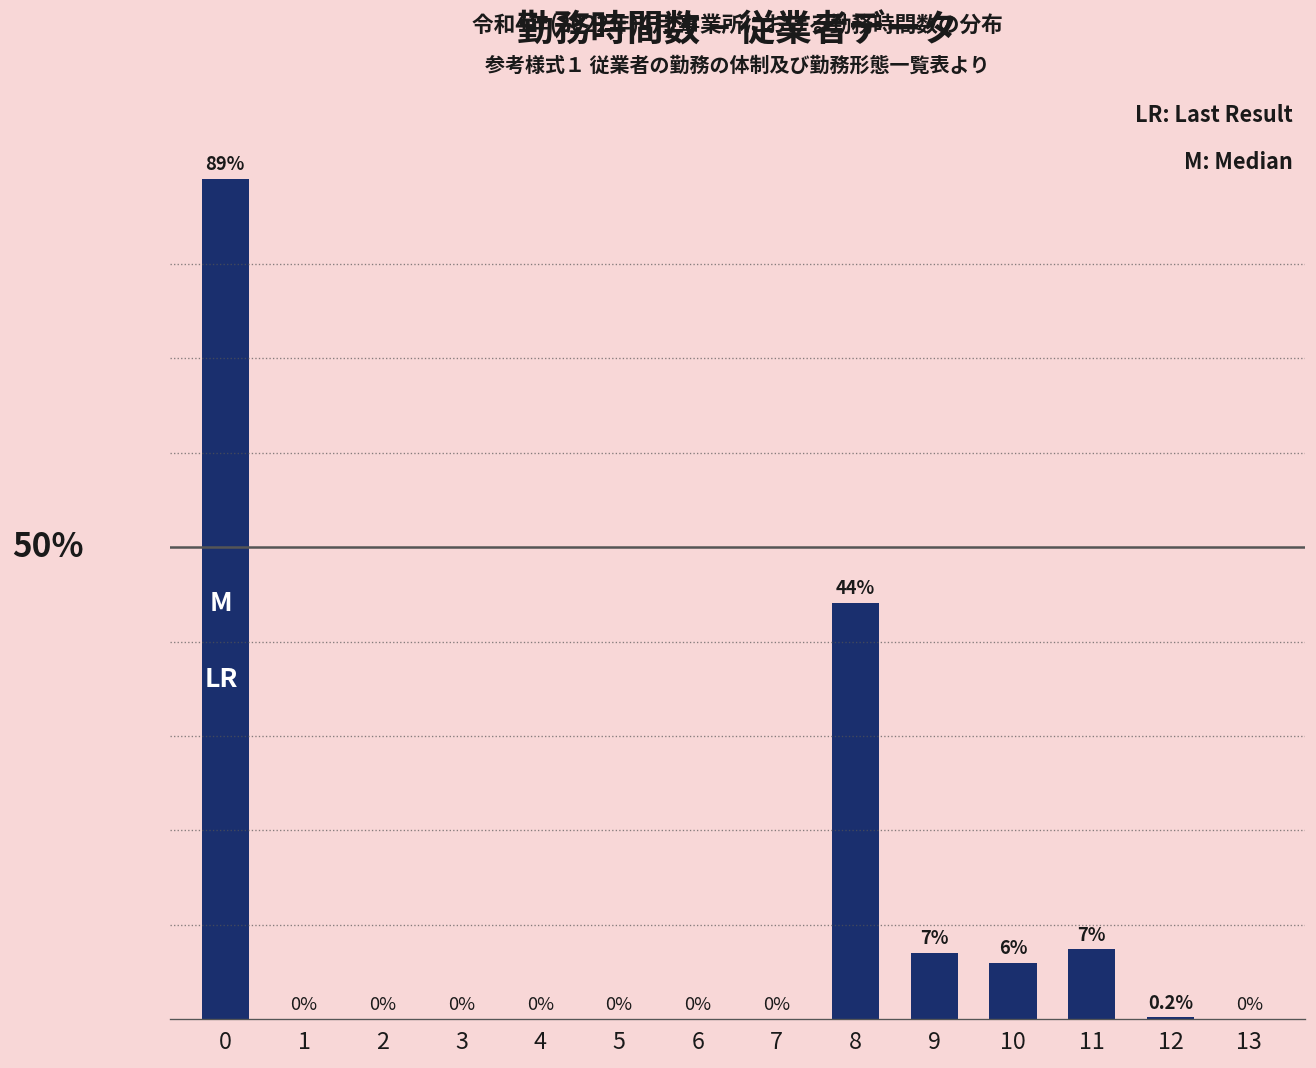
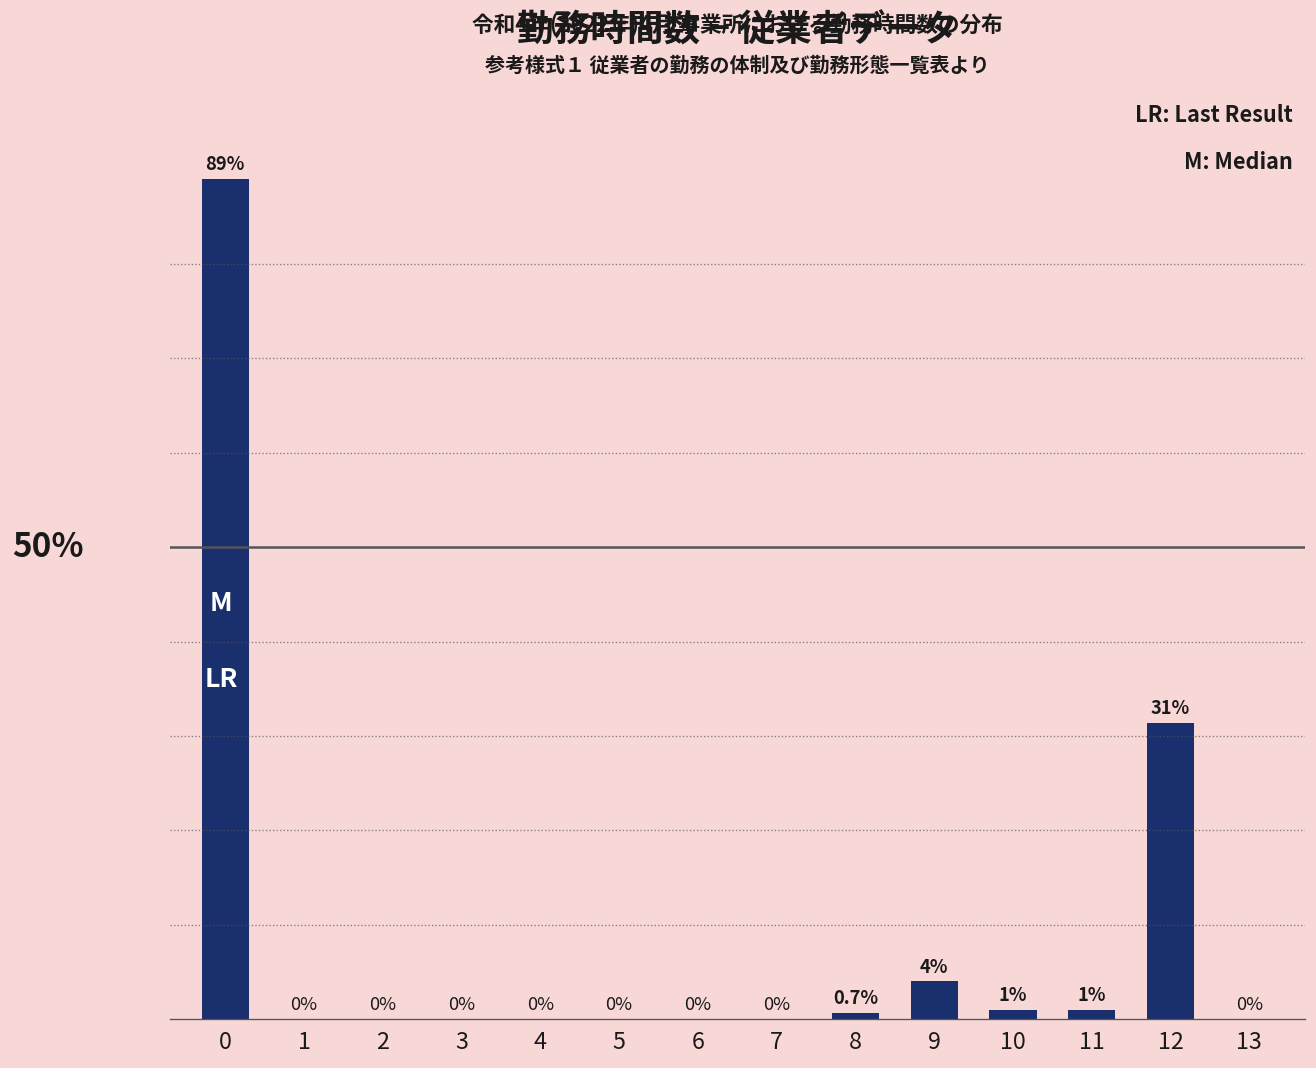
8: 44% -> 0.7%
9: 7% -> 4%
10: 6% -> 1%
11: 7% -> 1%
12: 0.2% -> 31%
